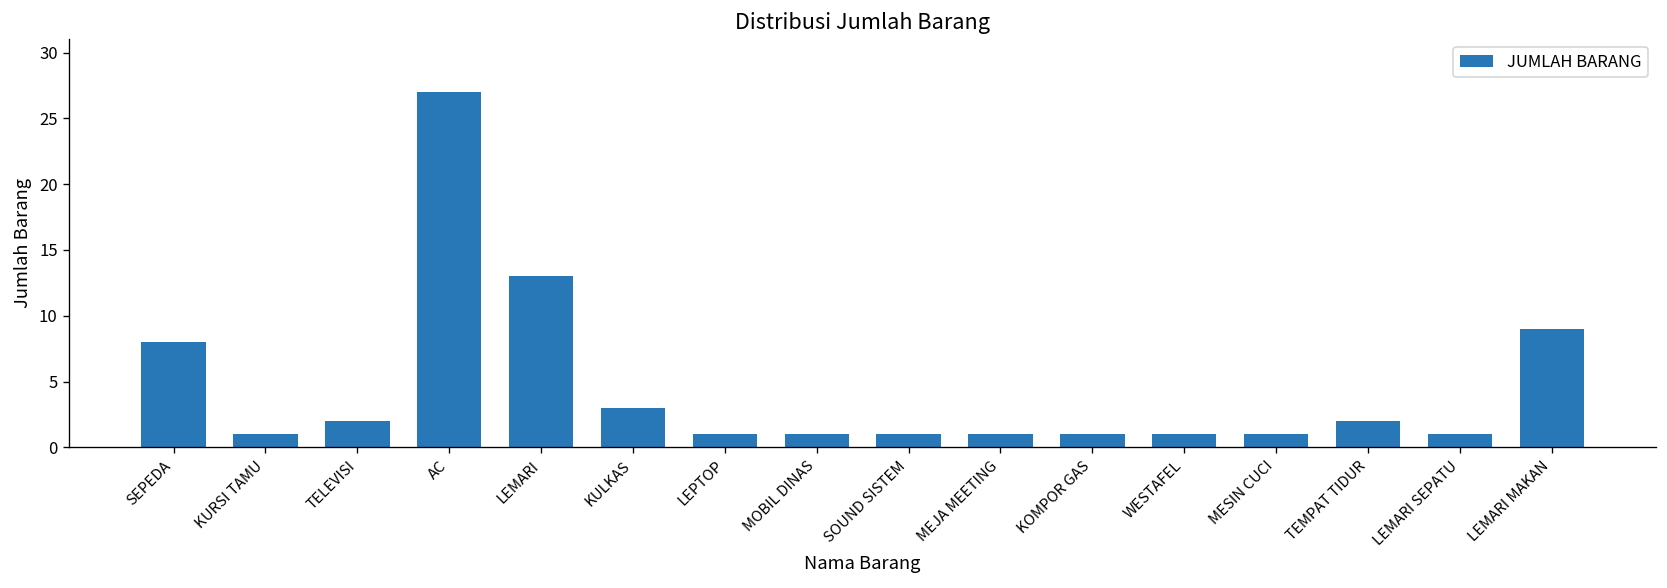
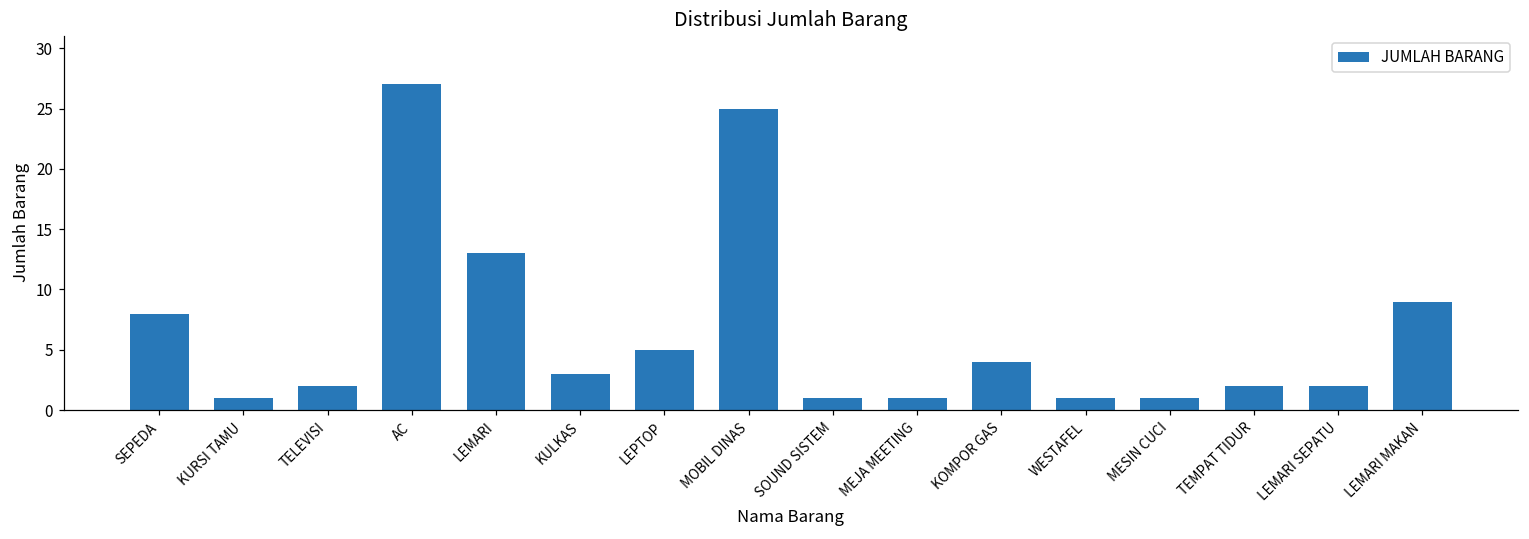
LEPTOP: 1 -> 5
MOBIL DINAS: 1 -> 25
KOMPOR GAS: 1 -> 4
LEMARI SEPATU: 1 -> 2
